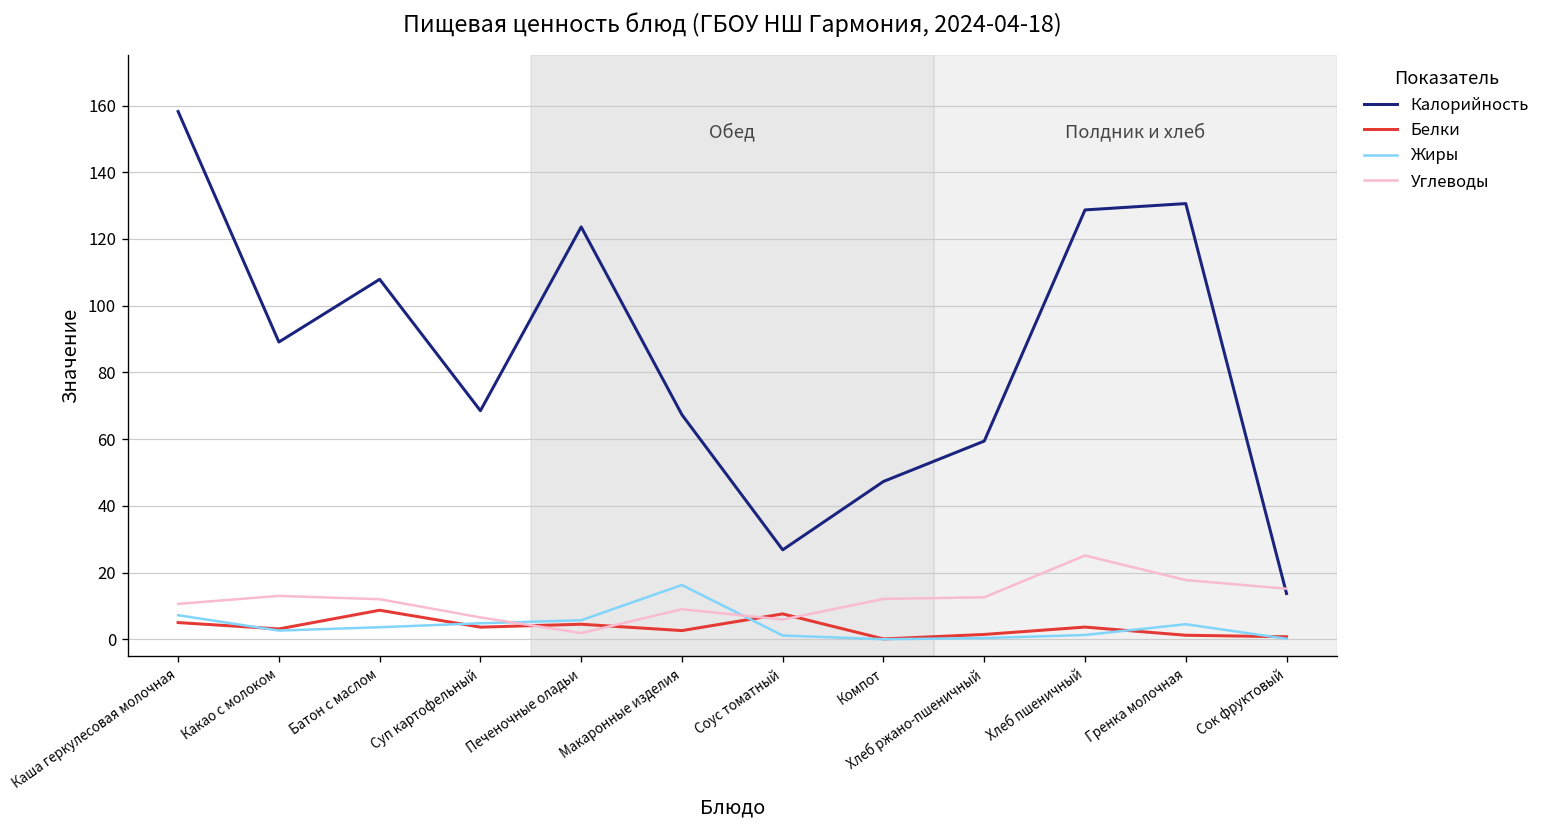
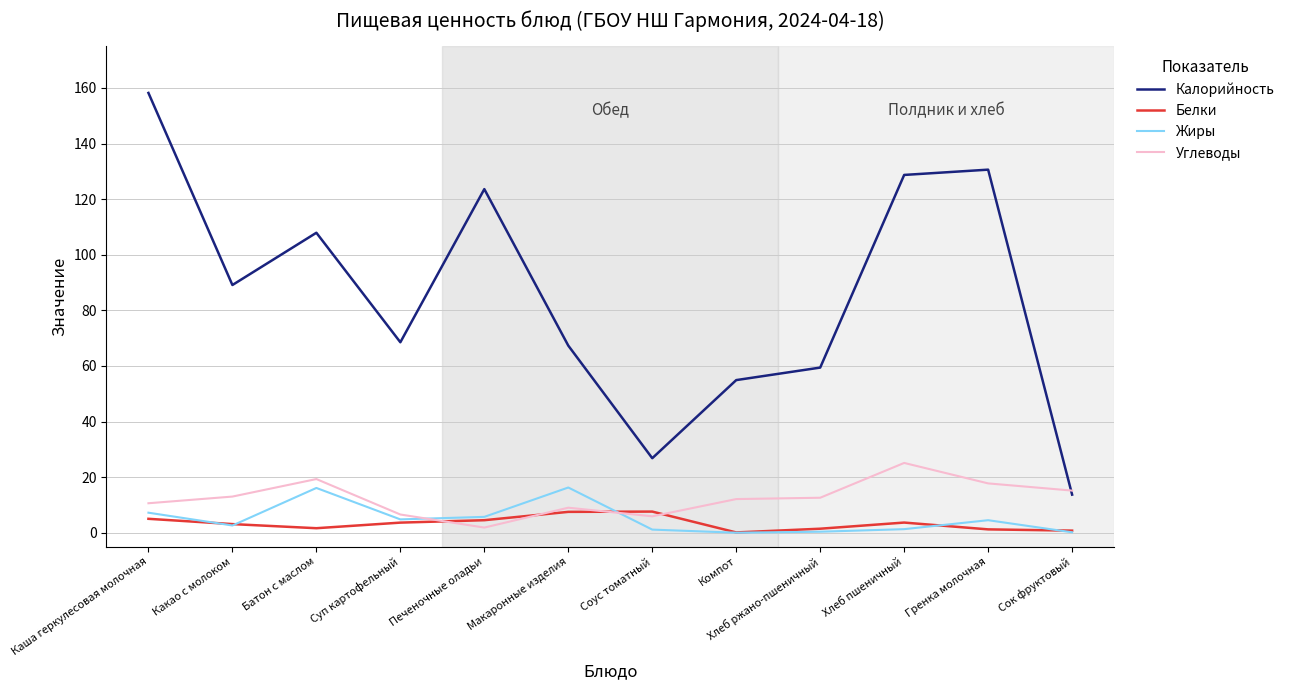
Белки, Батон с маслом: 9 -> 2
Жиры, Батон с маслом: 4 -> 16
Углеводы, Батон с маслом: 12 -> 19
Белки, Макаронные изделия: 3 -> 8
Калорийность, Компот: 47 -> 55
